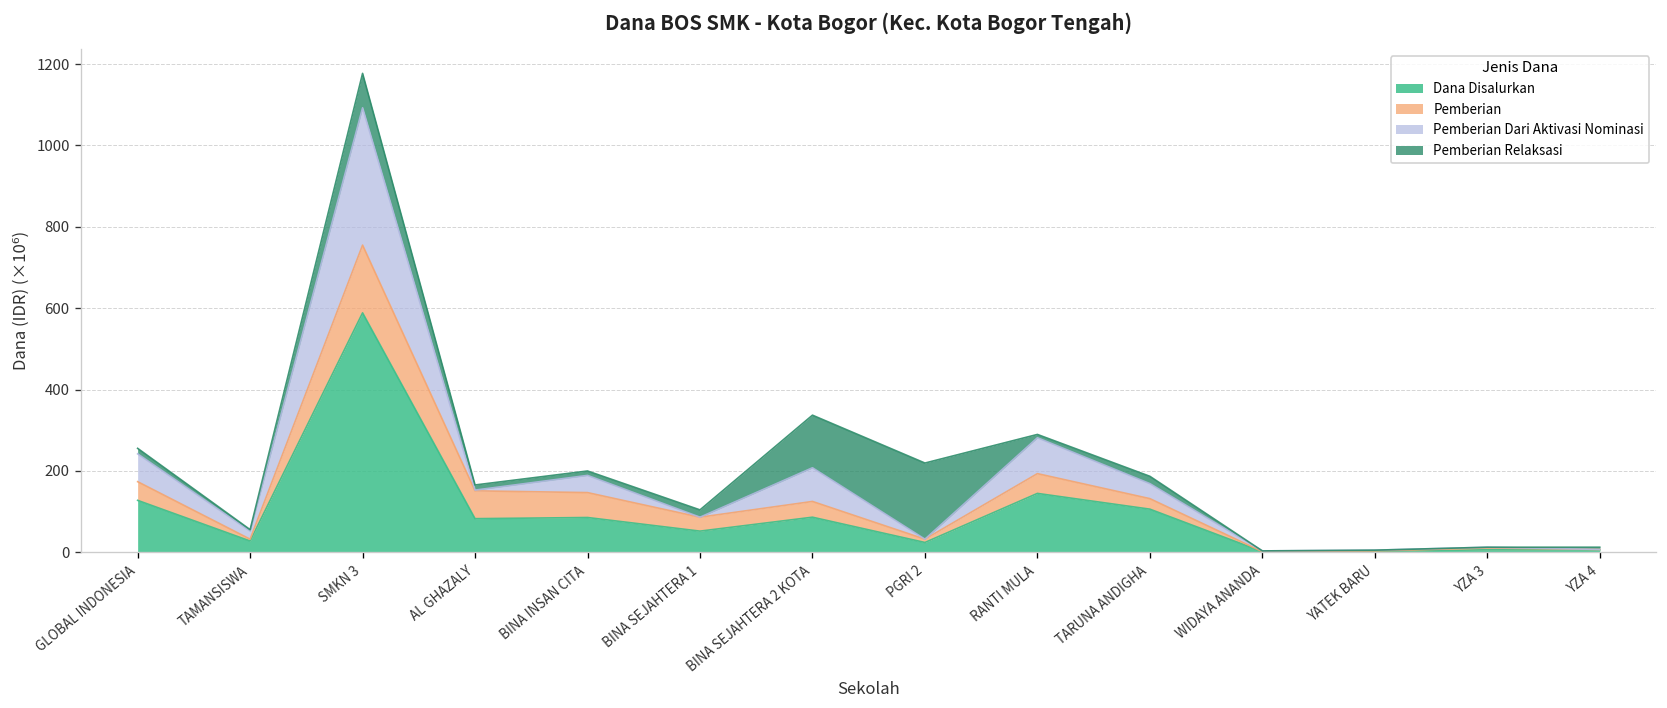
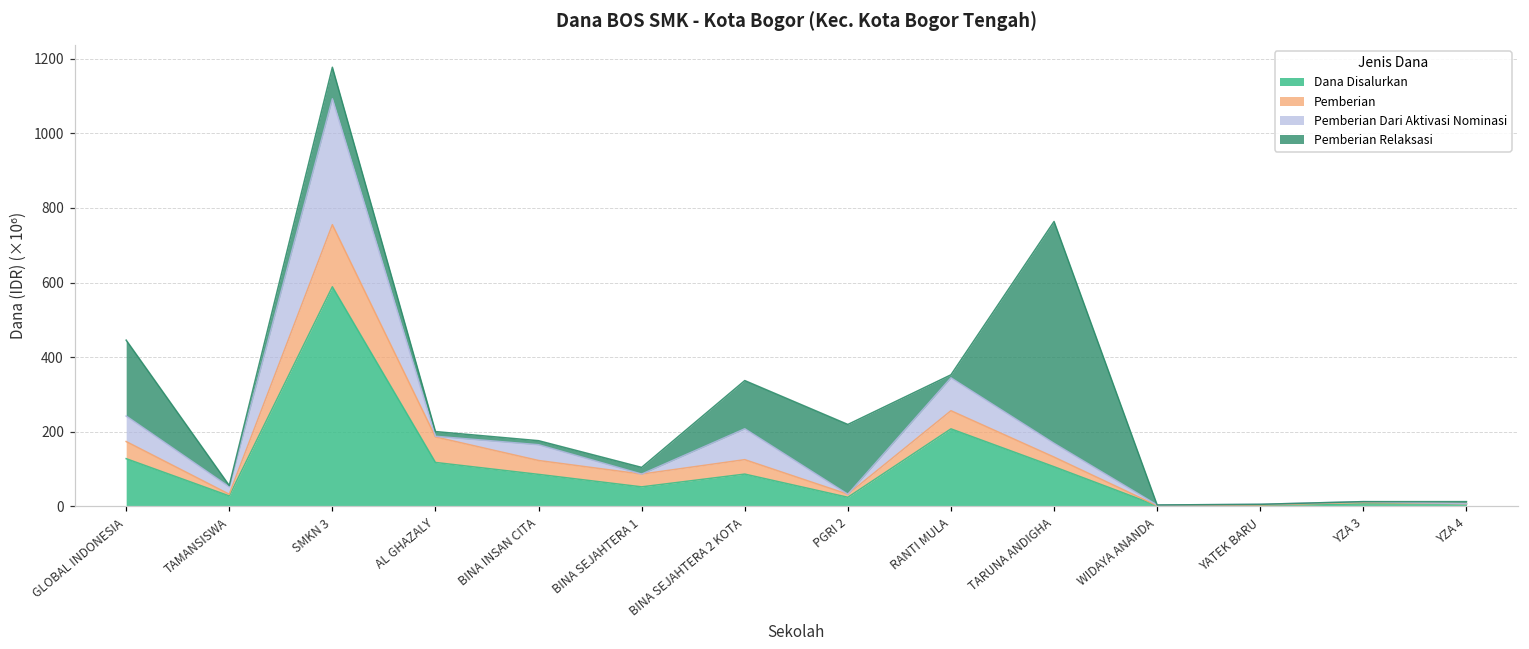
Pemberian Relaksasi, GLOBAL INDONESIA: 10 -> 200
Dana Disalurkan, AL GHAZALY: 80 -> 120
Pemberian, BINA INSAN CITA: 60 -> 40
Dana Disalurkan, RANTI MULA: 140 -> 210
Pemberian Relaksasi, TARUNA ANDIGHA: 20 -> 590
